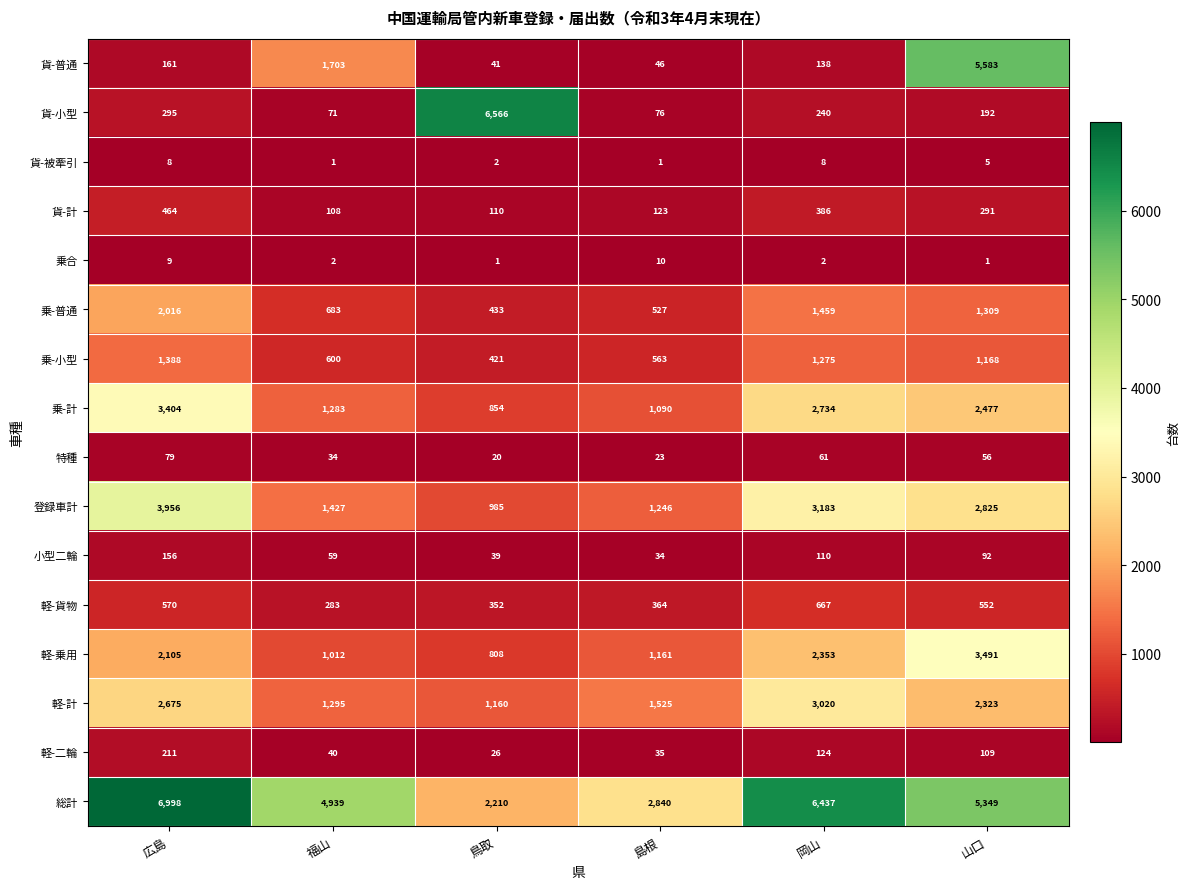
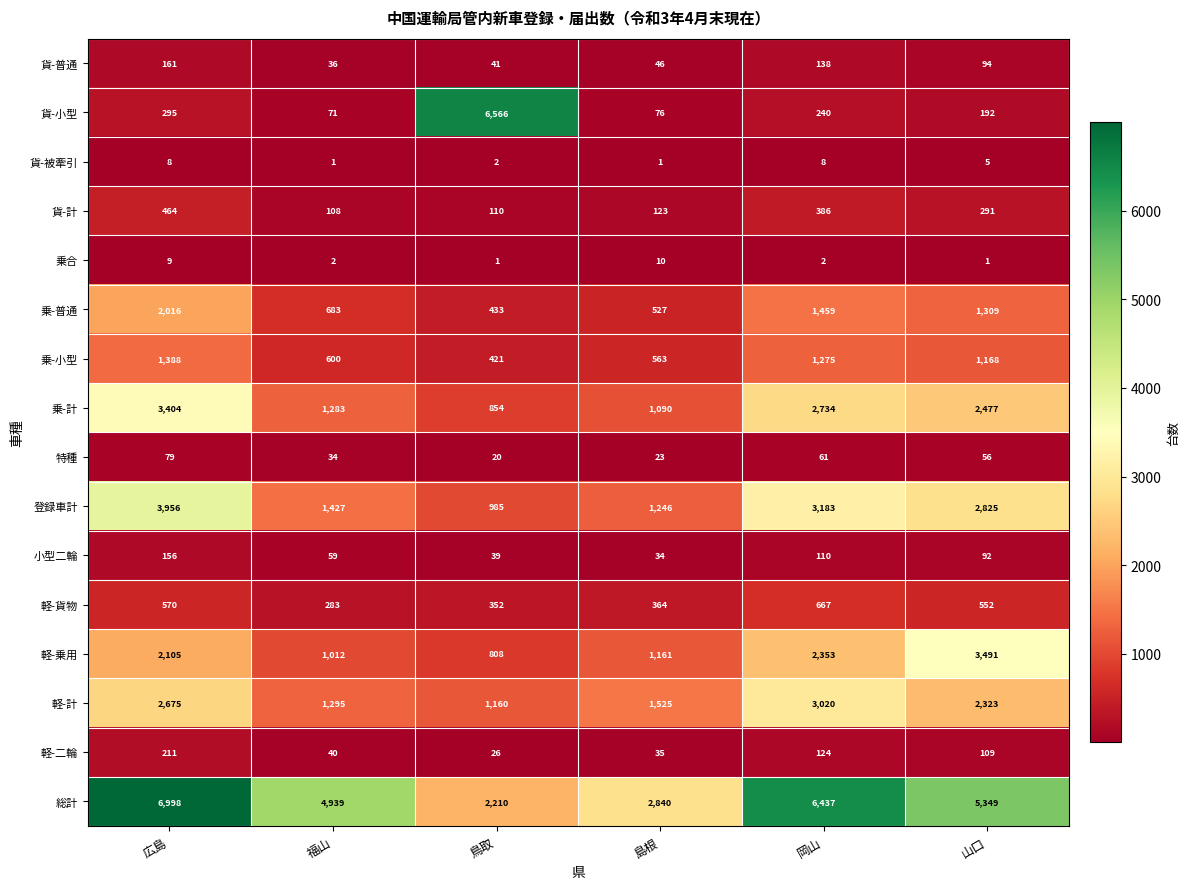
貨-普通, 福山: 1,703 -> 36
貨-普通, 山口: 5,583 -> 94
